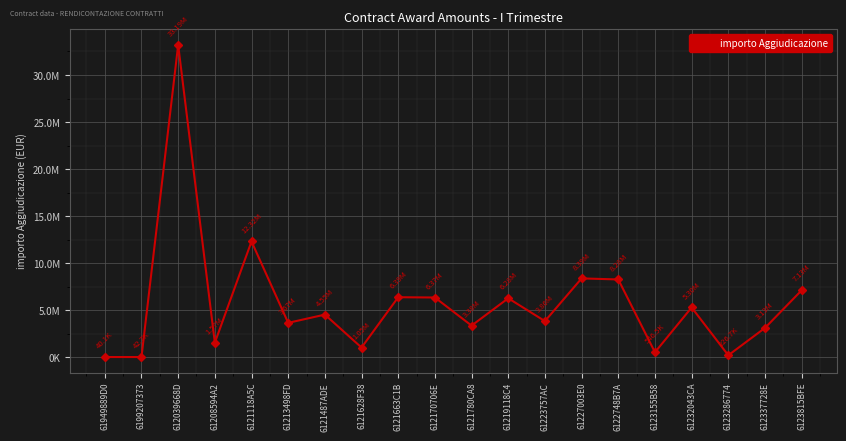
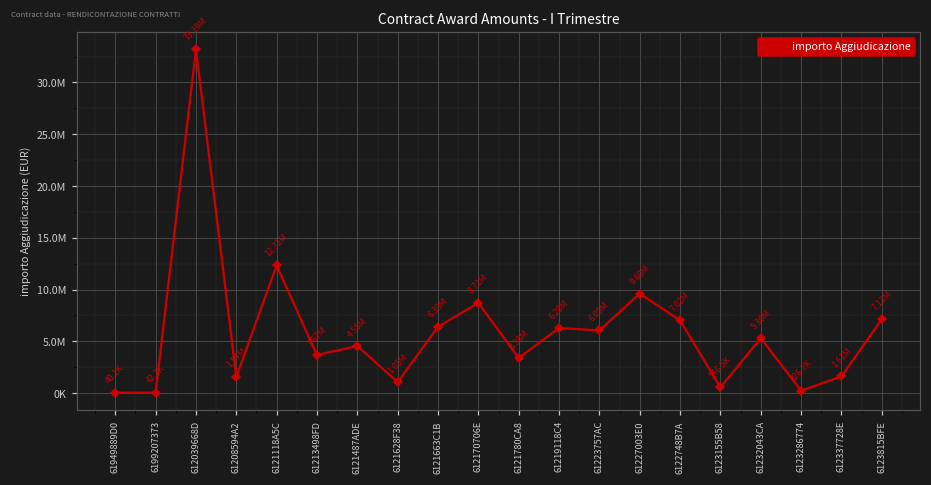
612170706E: 6.37M -> 8.71M
61223757AC: 3.86M -> 6.05M
61227003E0: 8.39M -> 9.60M
6122748B7A: 8.28M -> 7.02M
612337728E: 3.13M -> 1.61M
